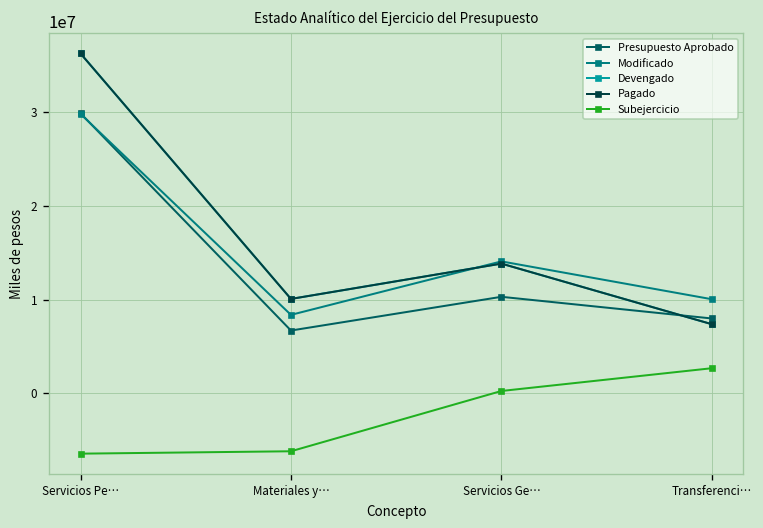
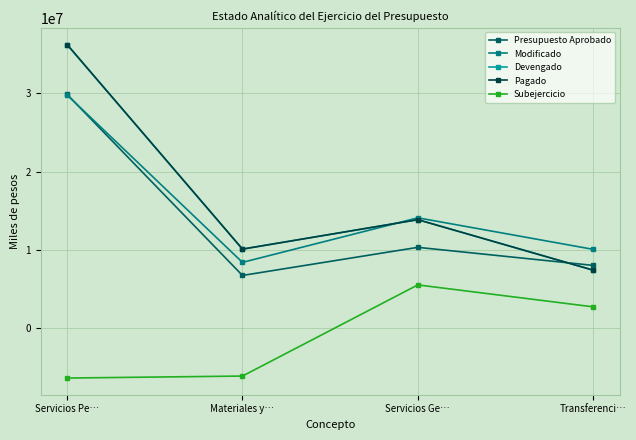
Subejercicio, Servicios Ge…: 0 -> 5000000
